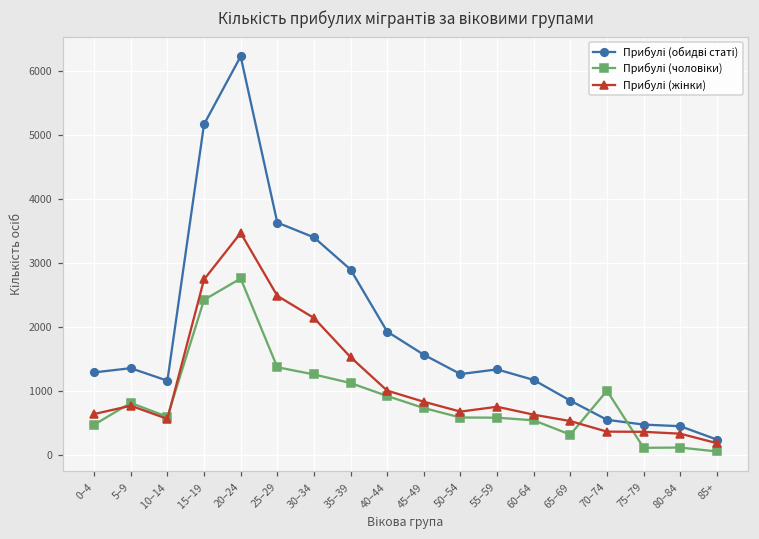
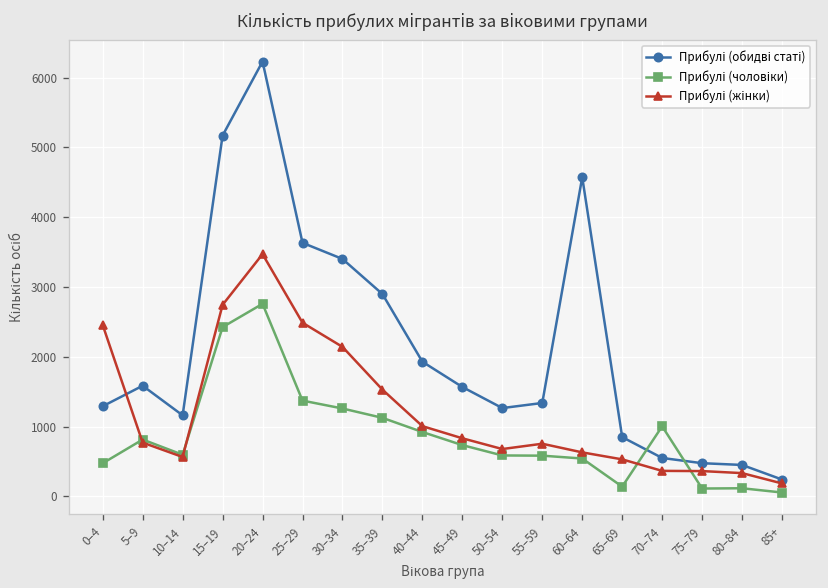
Прибулі (жінки), 0–4: 600 -> 2500
Прибулі (обидві статі), 5–9: 1400 -> 1600
Прибулі (обидві статі), 60–64: 1200 -> 4600
Прибулі (чоловіки), 65–69: 300 -> 100
